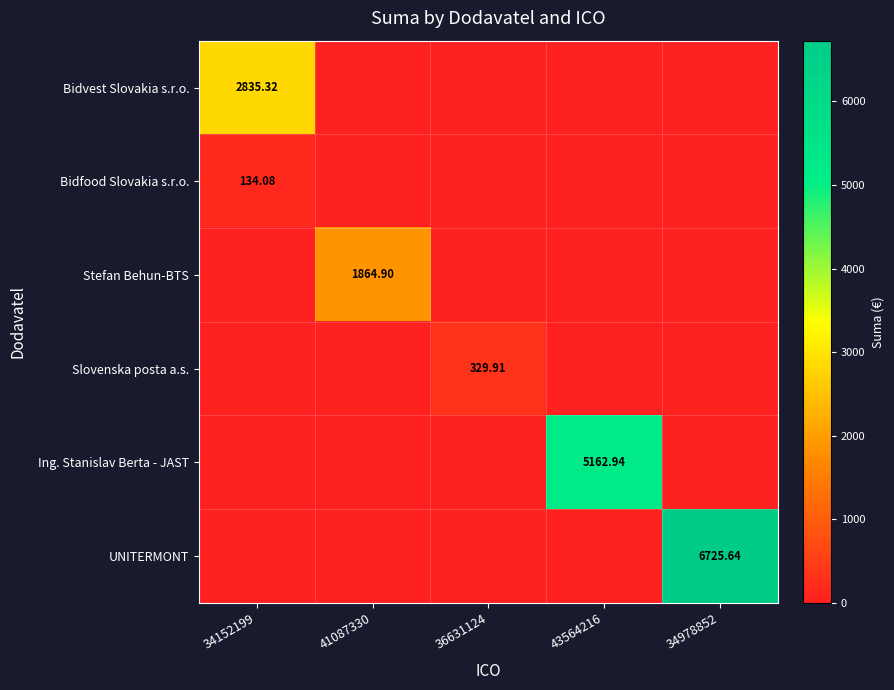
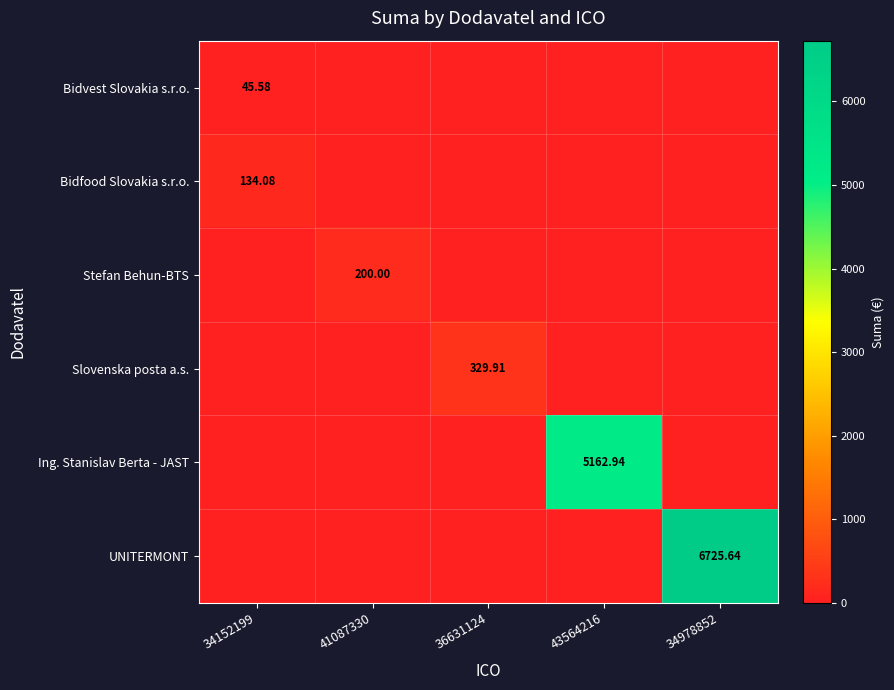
Bidvest Slovakia s.r.o., 34152199: 2835.32 -> 45.58
Stefan Behun-BTS, 41087330: 1864.90 -> 200.00
